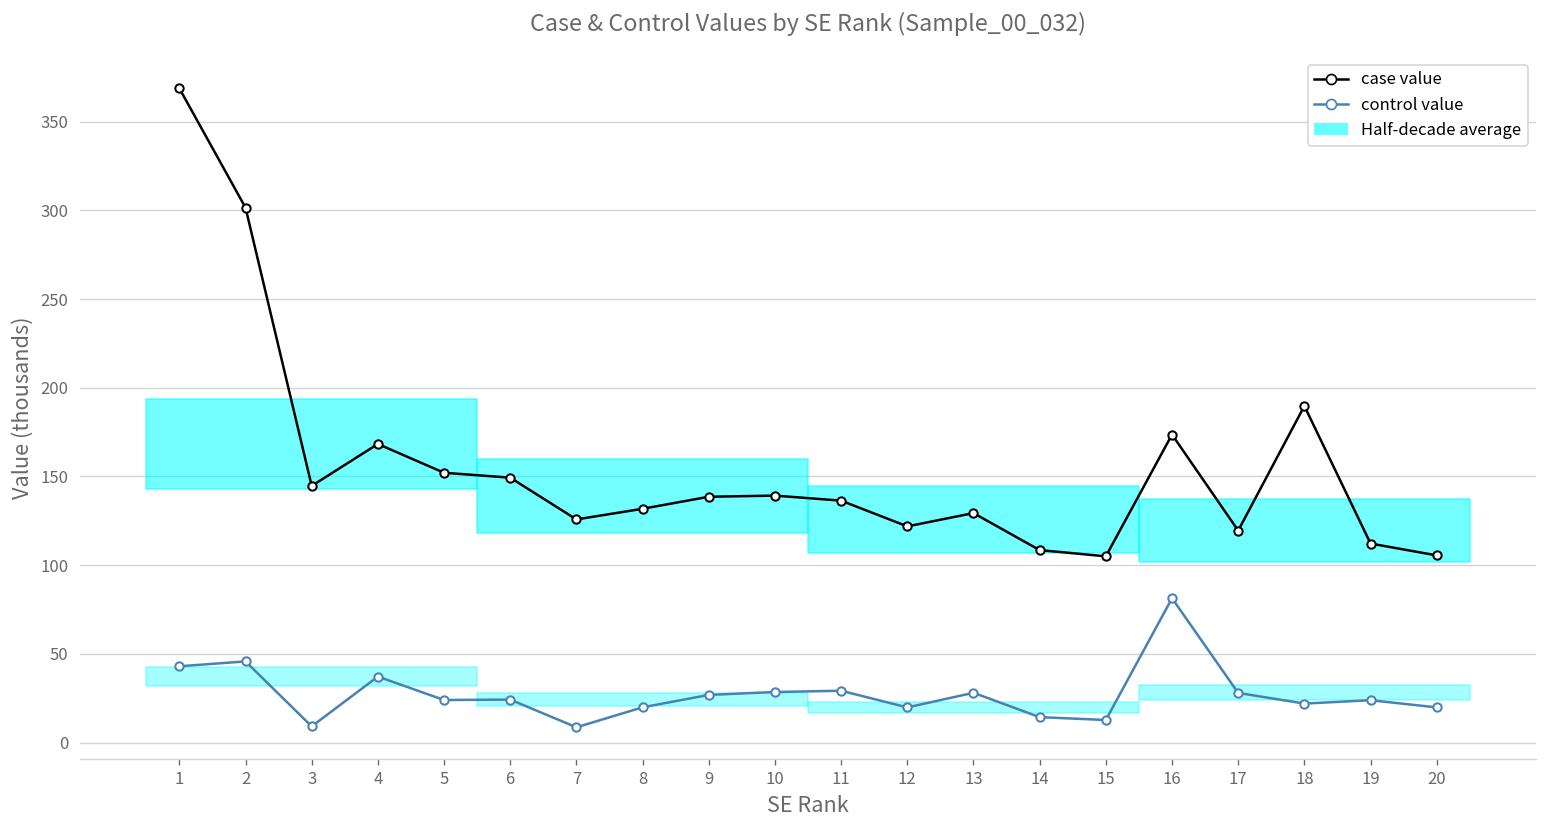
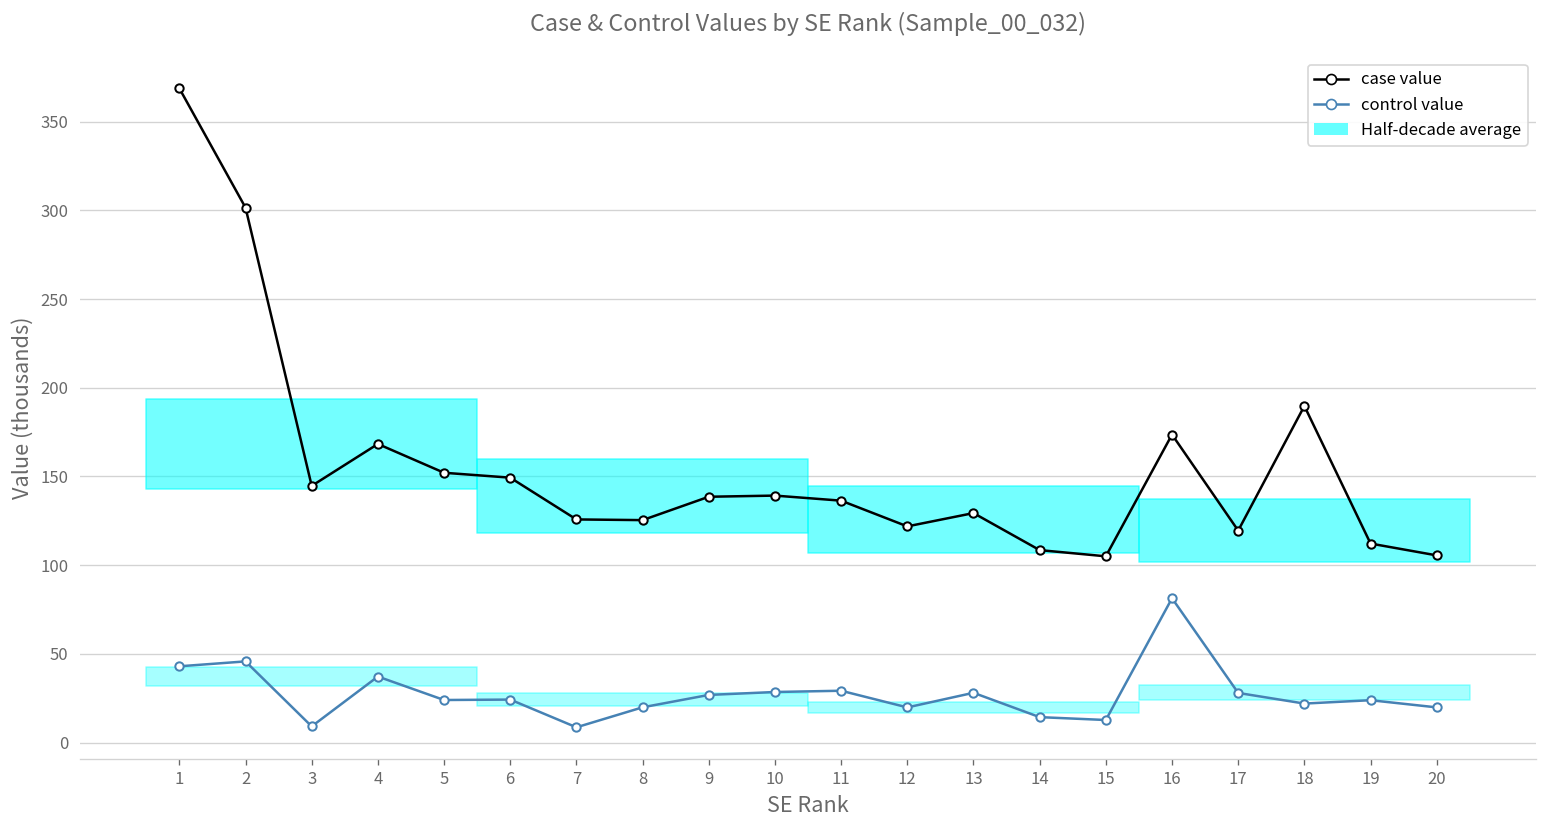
case value, 8: 132 -> 125
